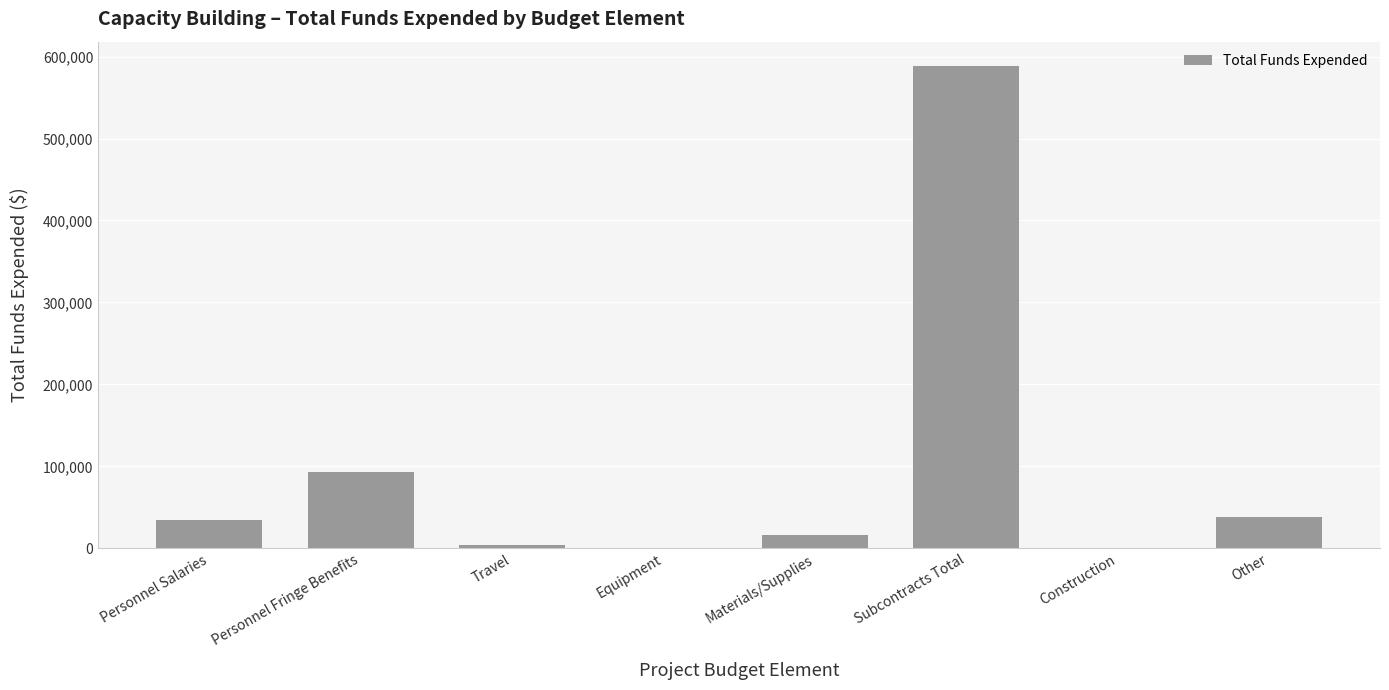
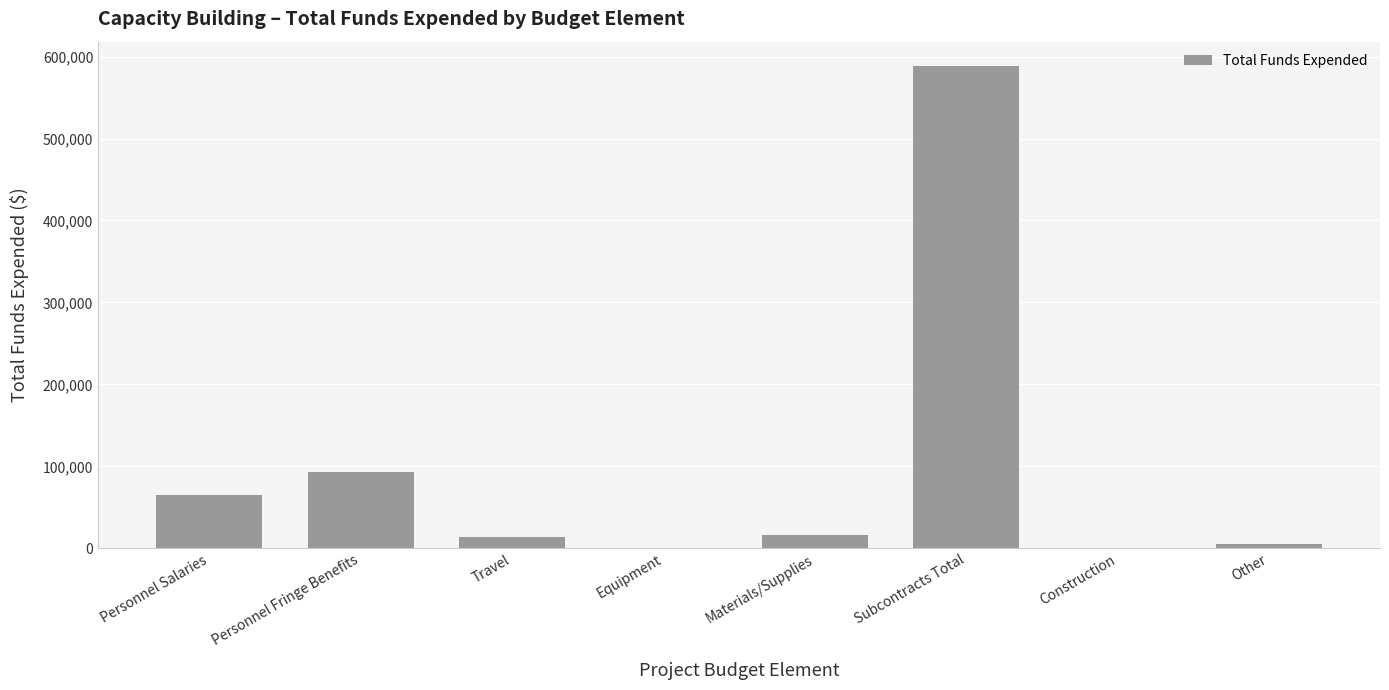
Personnel Salaries: 30,000 -> 60,000
Travel: 0 -> 10,000
Other: 40,000 -> 0
